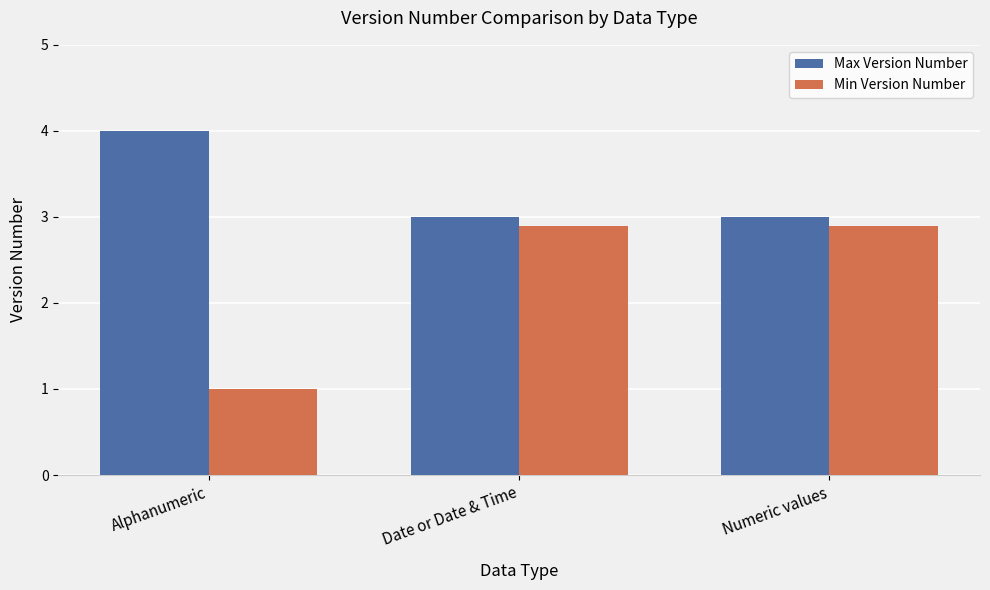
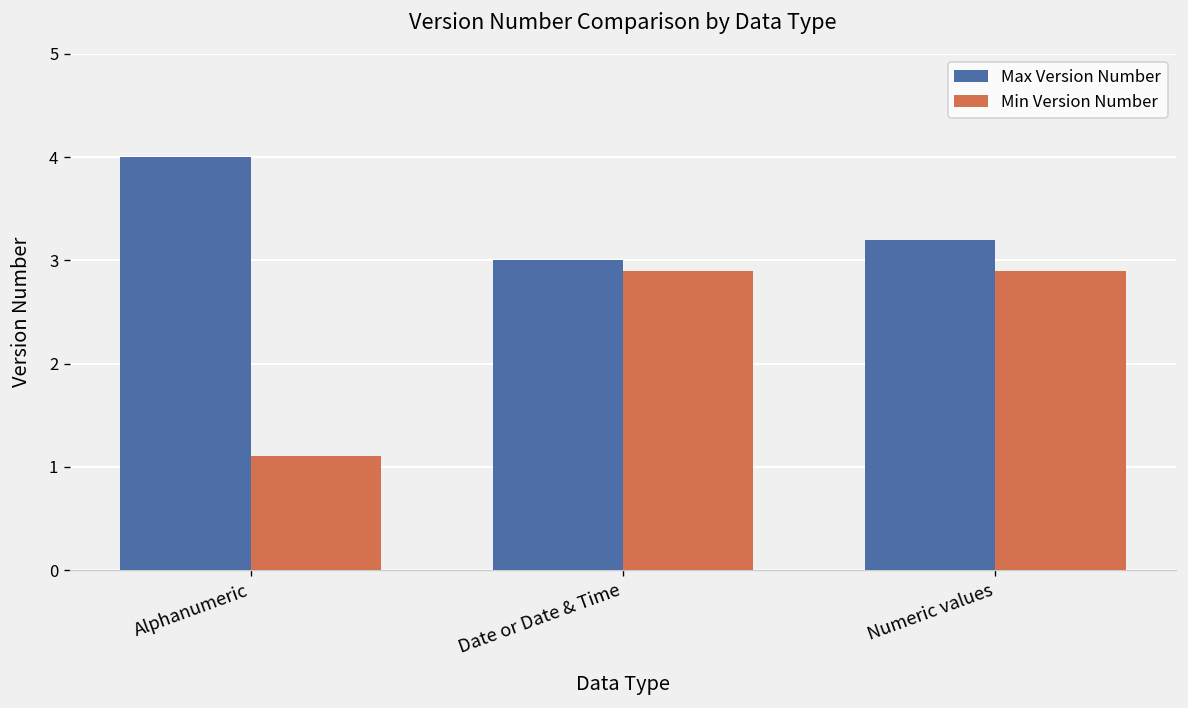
Min Version Number, Alphanumeric: 1.0 -> 1.1
Max Version Number, Numeric values: 3.0 -> 3.2
